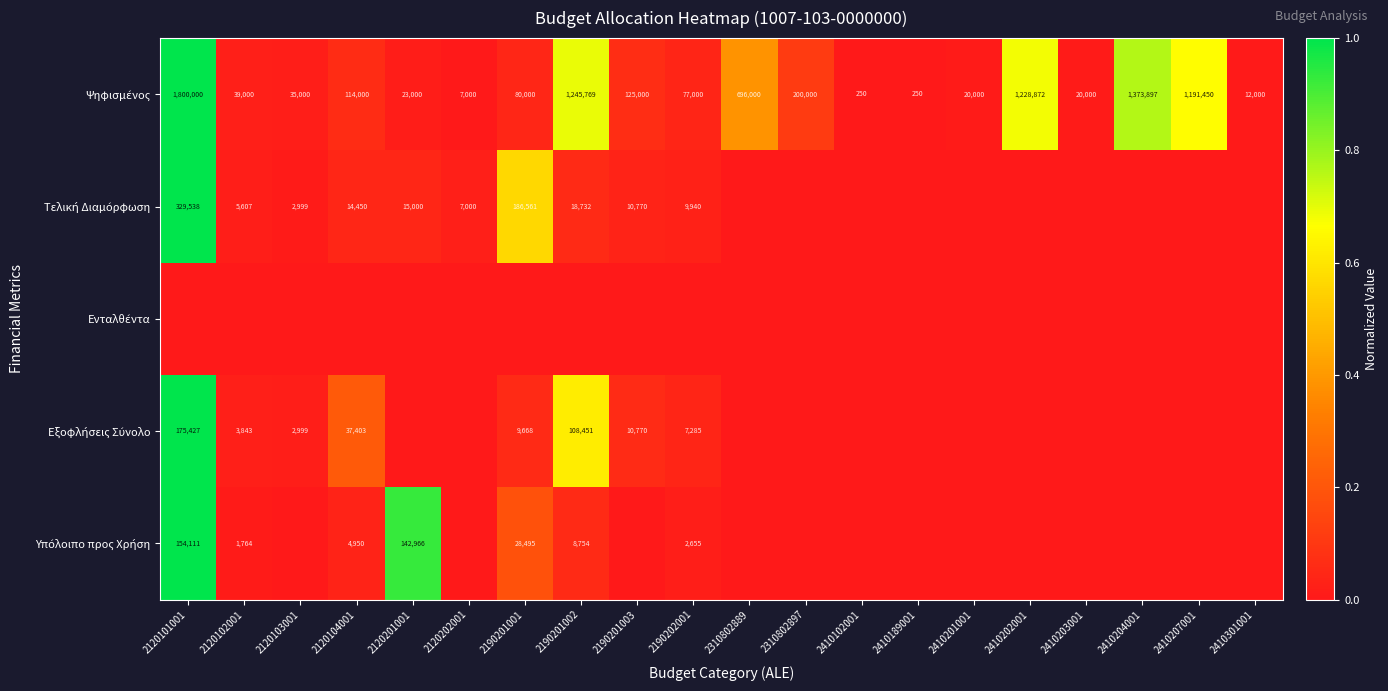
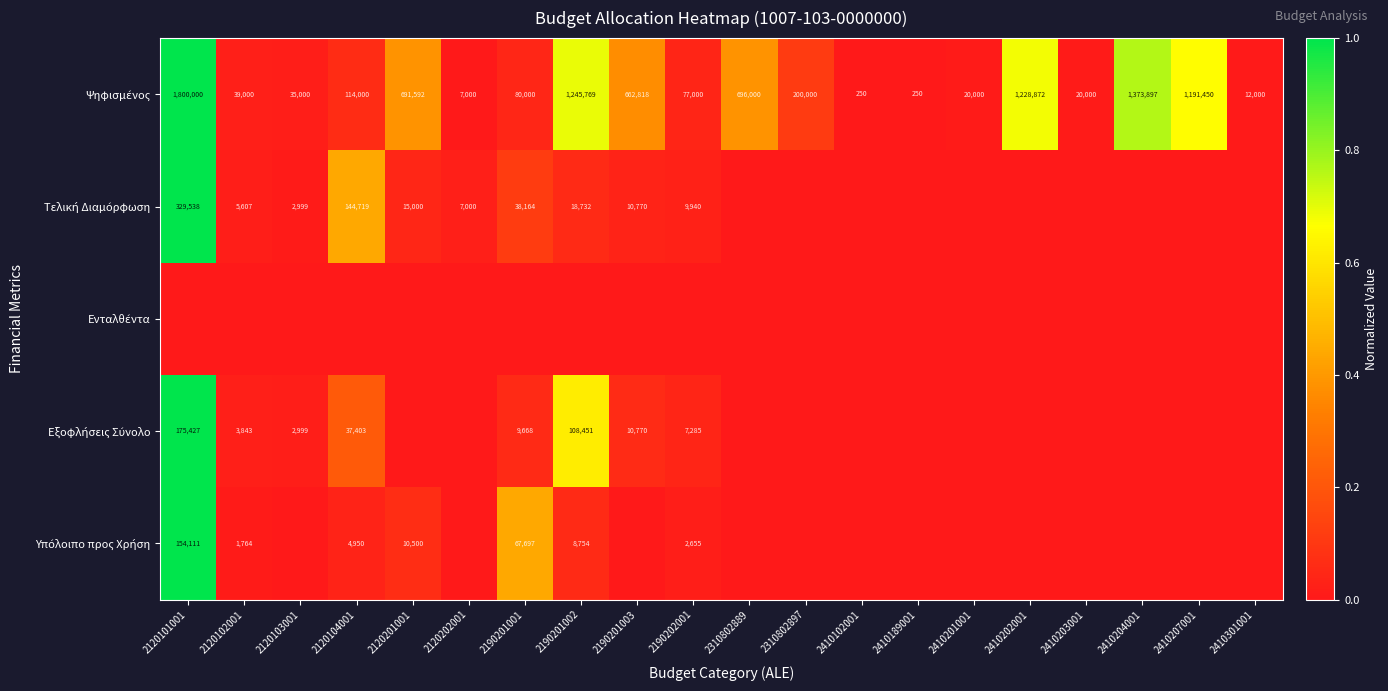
Ψηφισμένος, 2120201001: 23,000 -> 691,592
Ψηφισμένος, 2190201003: 125,000 -> 662,818
Τελική Διαμόρφωση, 2120104001: 14,450 -> 144,719
Τελική Διαμόρφωση, 2190201001: 186,561 -> 38,164
Υπόλοιπο προς Χρήση, 2120201001: 142,966 -> 10,500
Υπόλοιπο προς Χρήση, 2190201001: 28,495 -> 67,697
